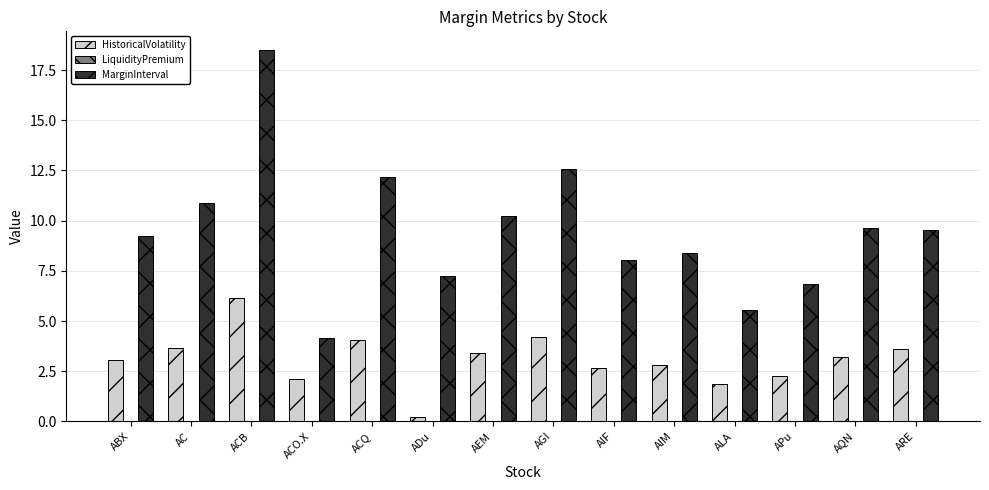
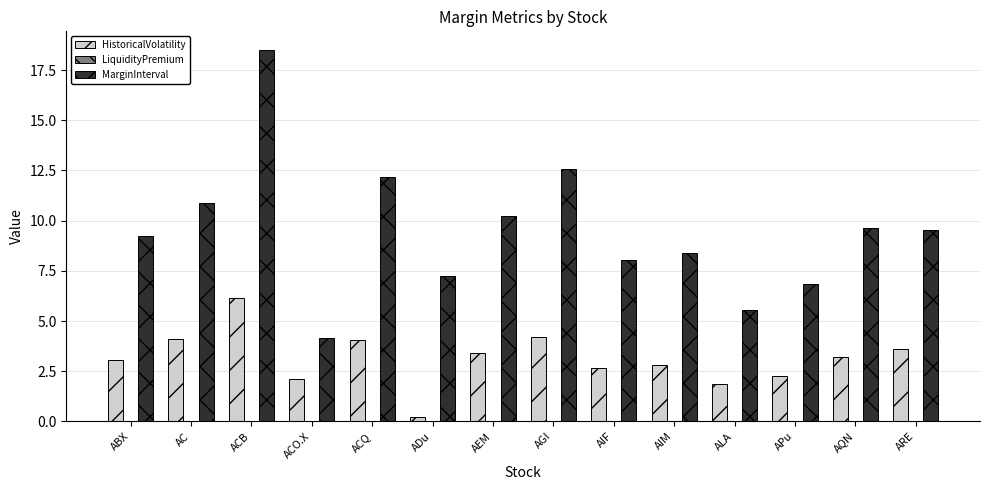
HistoricalVolatility, AC: 3.6 -> 4.1
